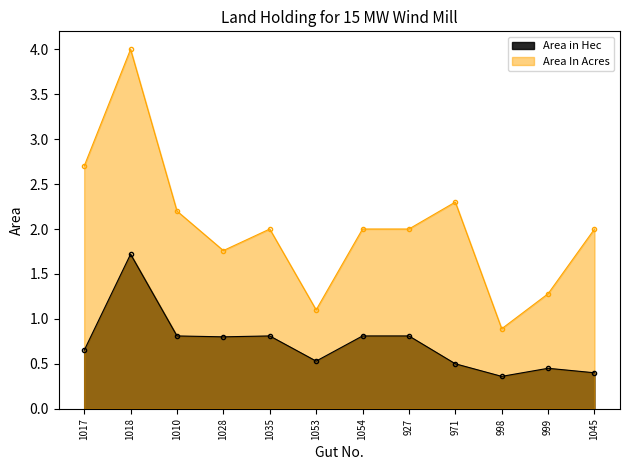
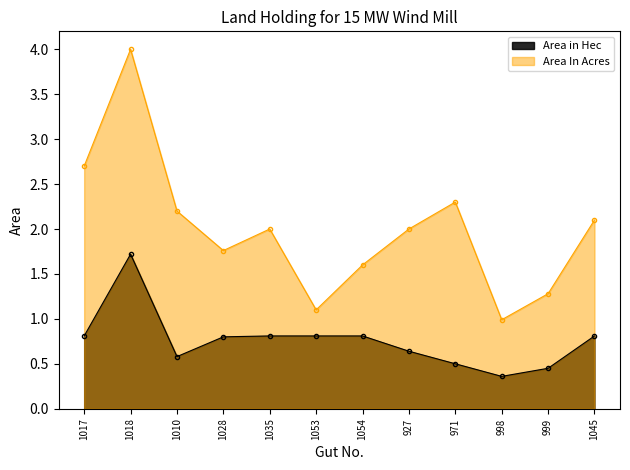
Area in Hec, 1017: 0.7 -> 0.8
Area in Hec, 1010: 0.8 -> 0.6
Area in Hec, 1053: 0.5 -> 0.8
Area In Acres, 1054: 2.0 -> 1.6
Area in Hec, 927: 0.8 -> 0.6
Area In Acres, 998: 0.9 -> 1.0
Area in Hec, 1045: 0.4 -> 0.8
Area In Acres, 1045: 2.0 -> 2.1
